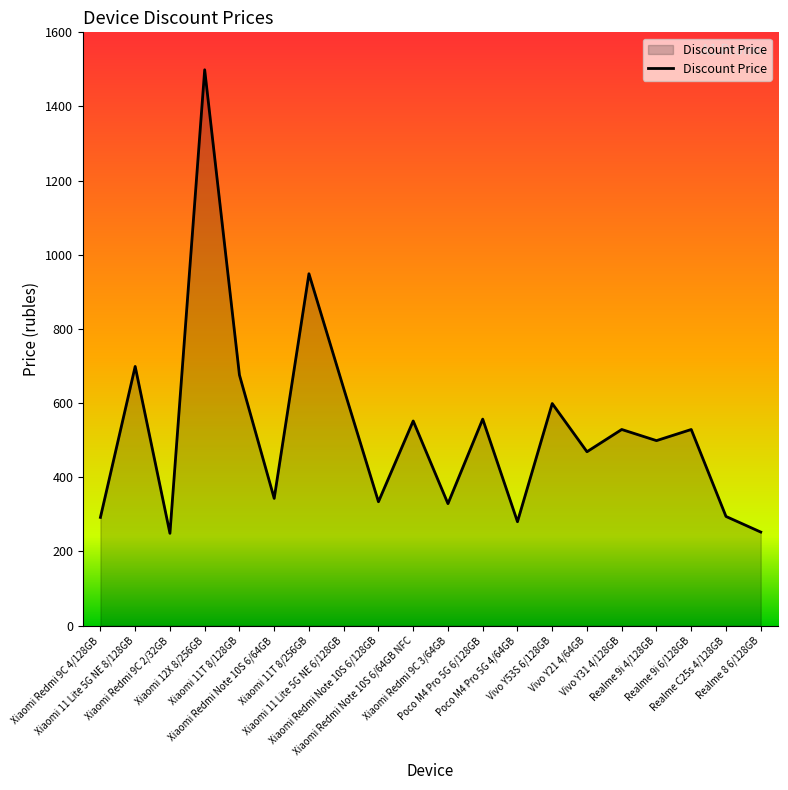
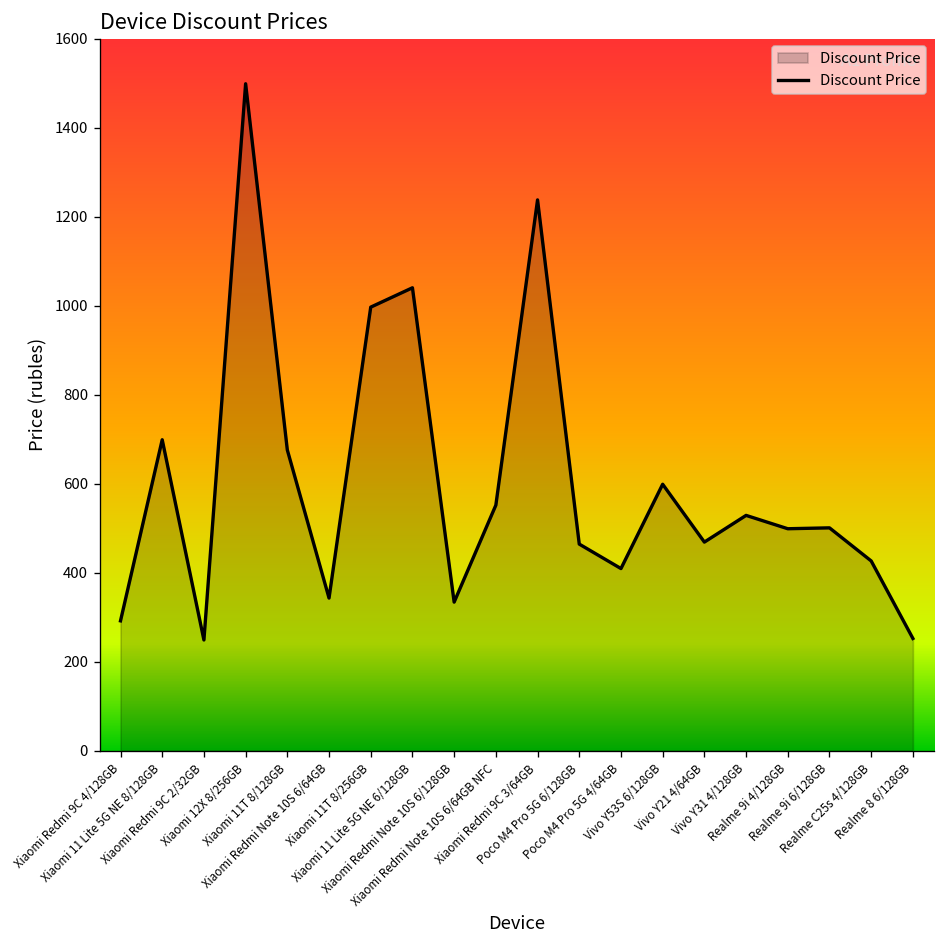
Xiaomi 11T 8/256GB: 950 -> 1000
Xiaomi 11 Lite 5G NE 6/128GB: 640 -> 1040
Xiaomi Redmi 9C 3/64GB: 330 -> 1240
Poco M4 Pro 5G 6/128GB: 560 -> 460
Poco M4 Pro 5G 4/64GB: 280 -> 410
Realme 9i 6/128GB: 530 -> 500
Realme C25s 4/128GB: 290 -> 430
